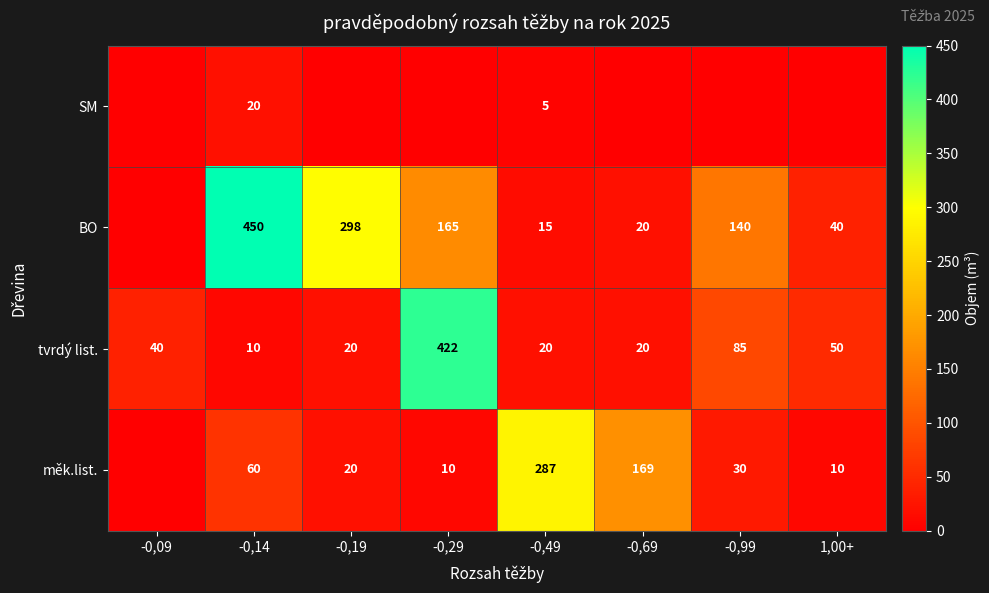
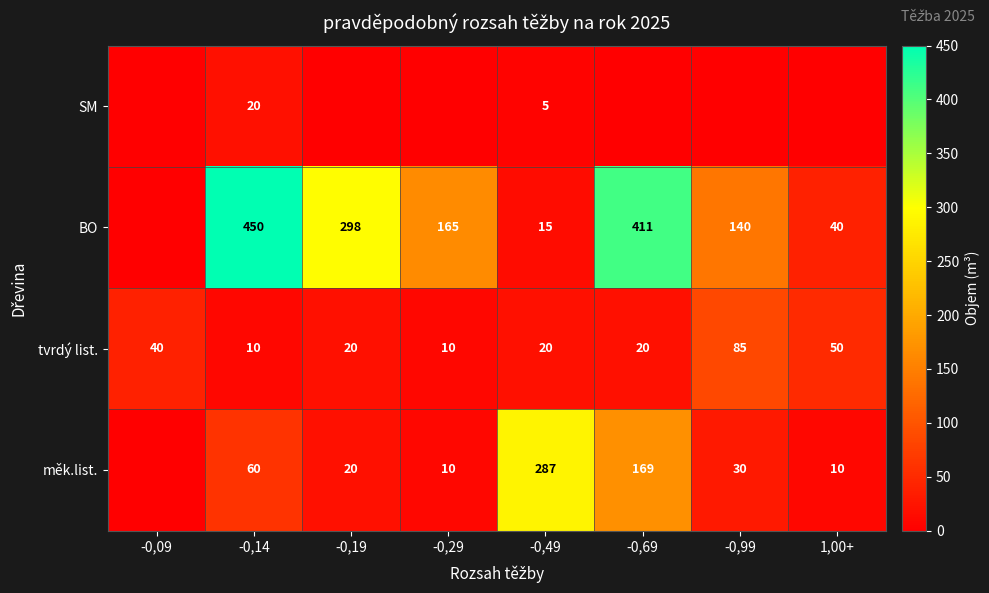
BO, -0,69: 20 -> 411
tvrdý list., -0,29: 422 -> 10
